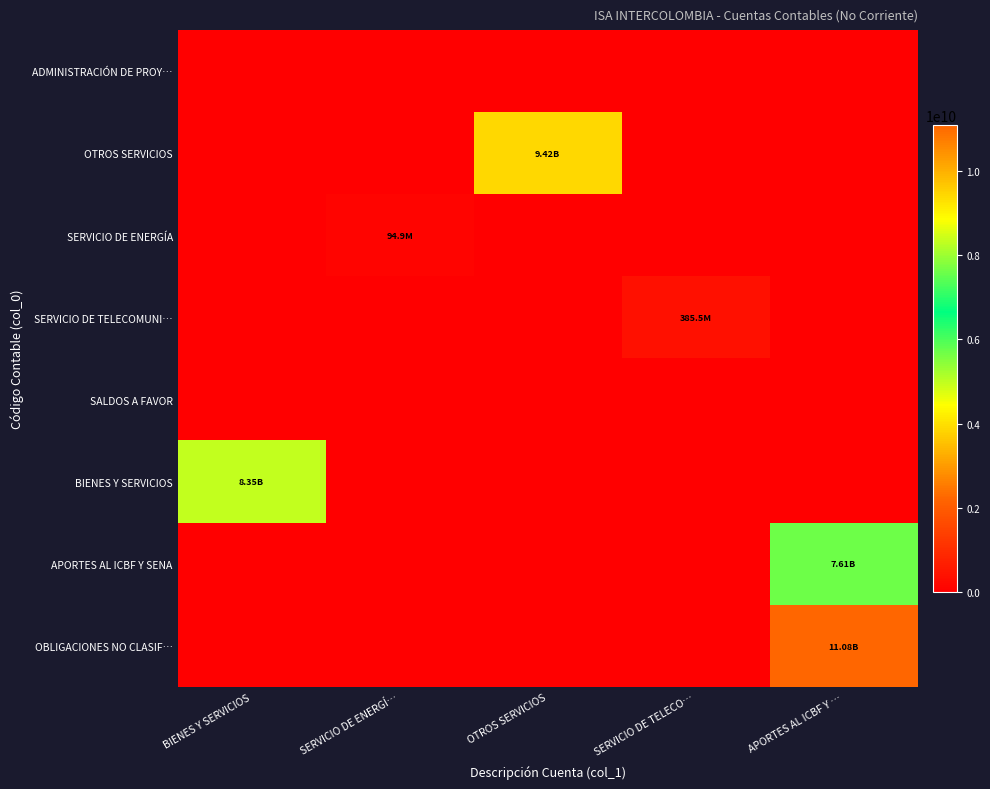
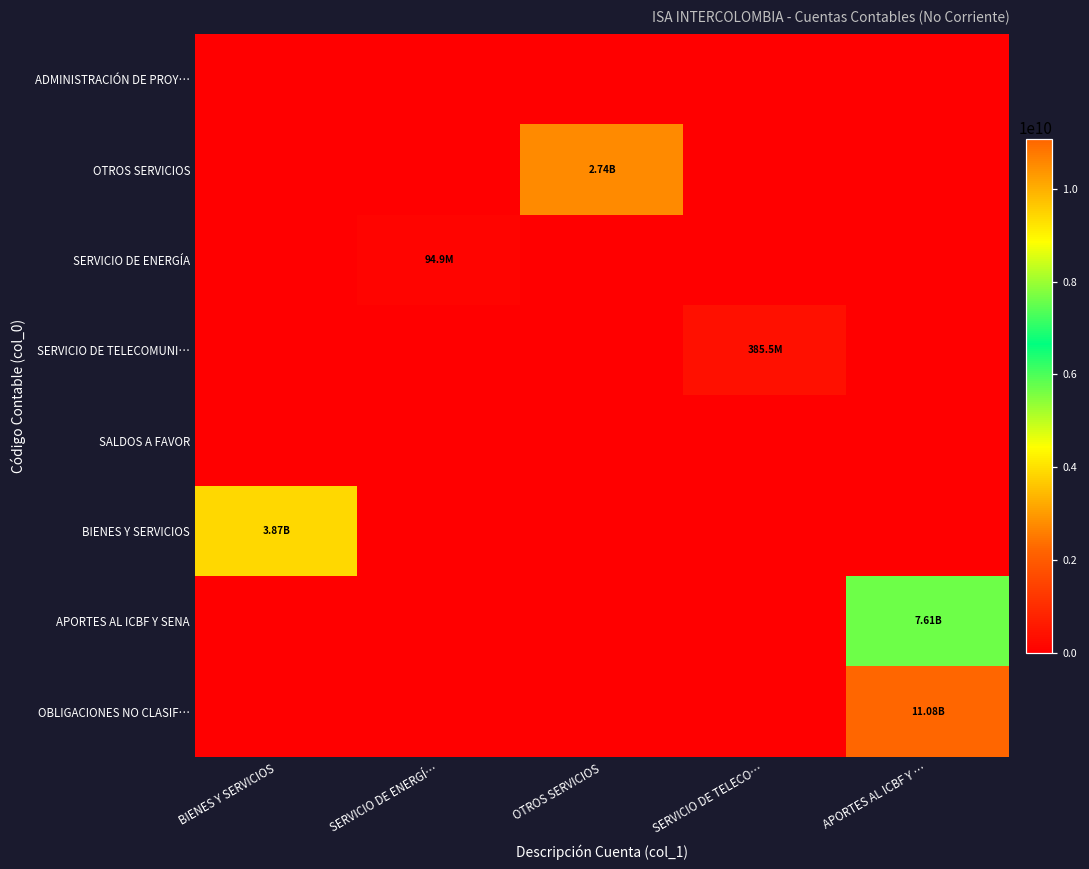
OTROS SERVICIOS, OTROS SERVICIOS: 9.42B -> 2.74B
BIENES Y SERVICIOS, BIENES Y SERVICIOS: 8.35B -> 3.87B
